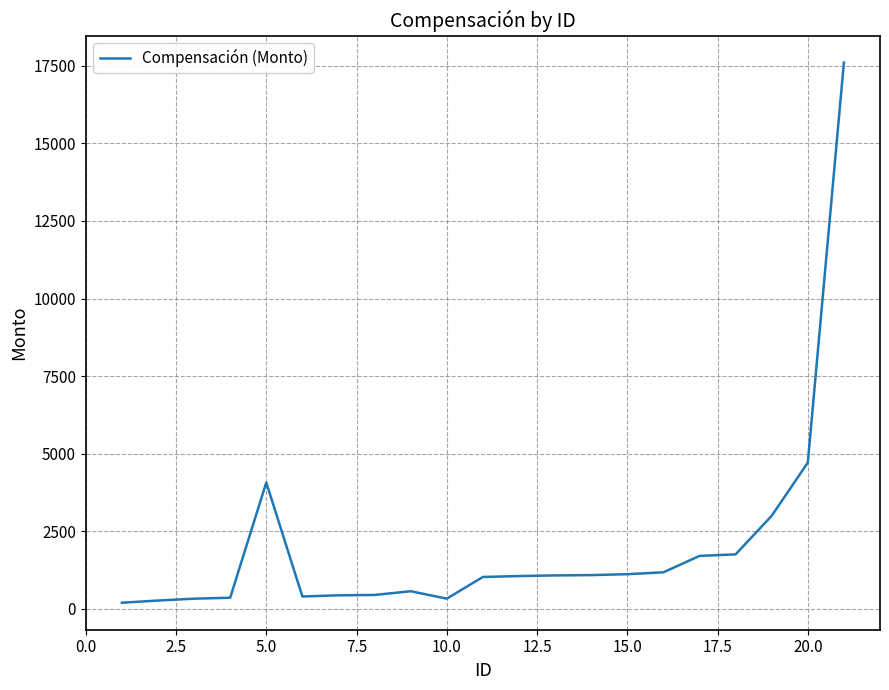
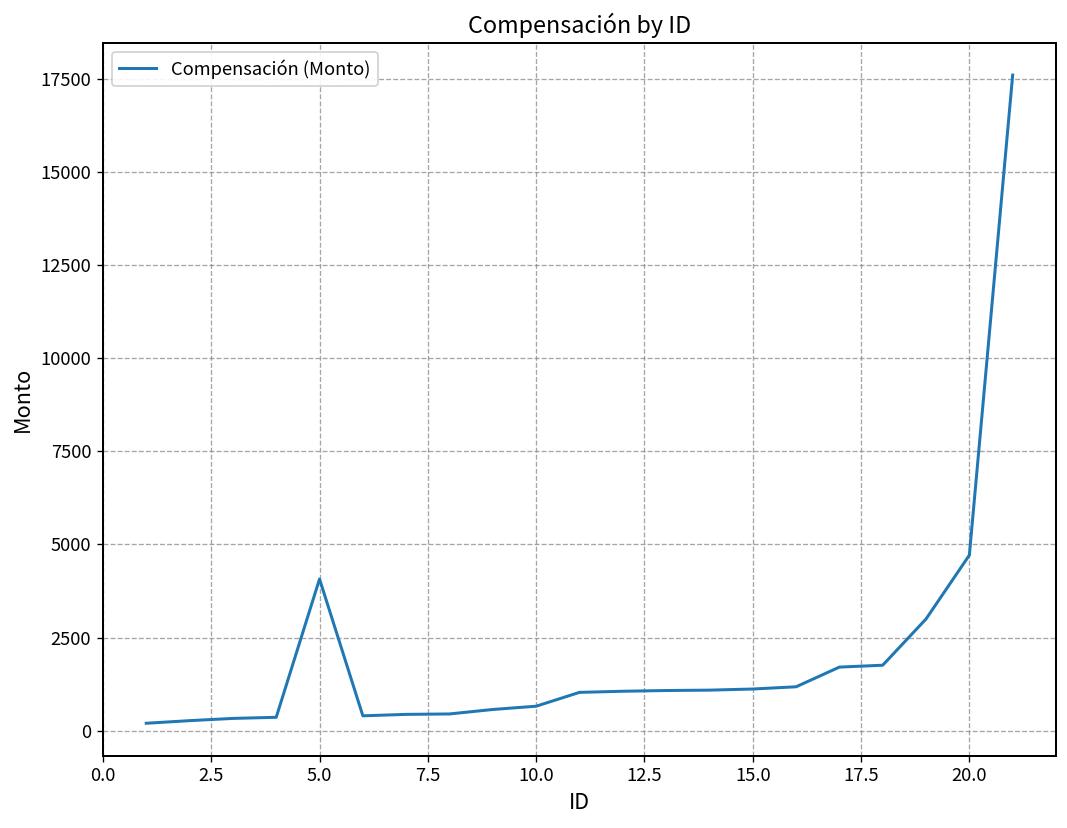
10.0: 300 -> 700
